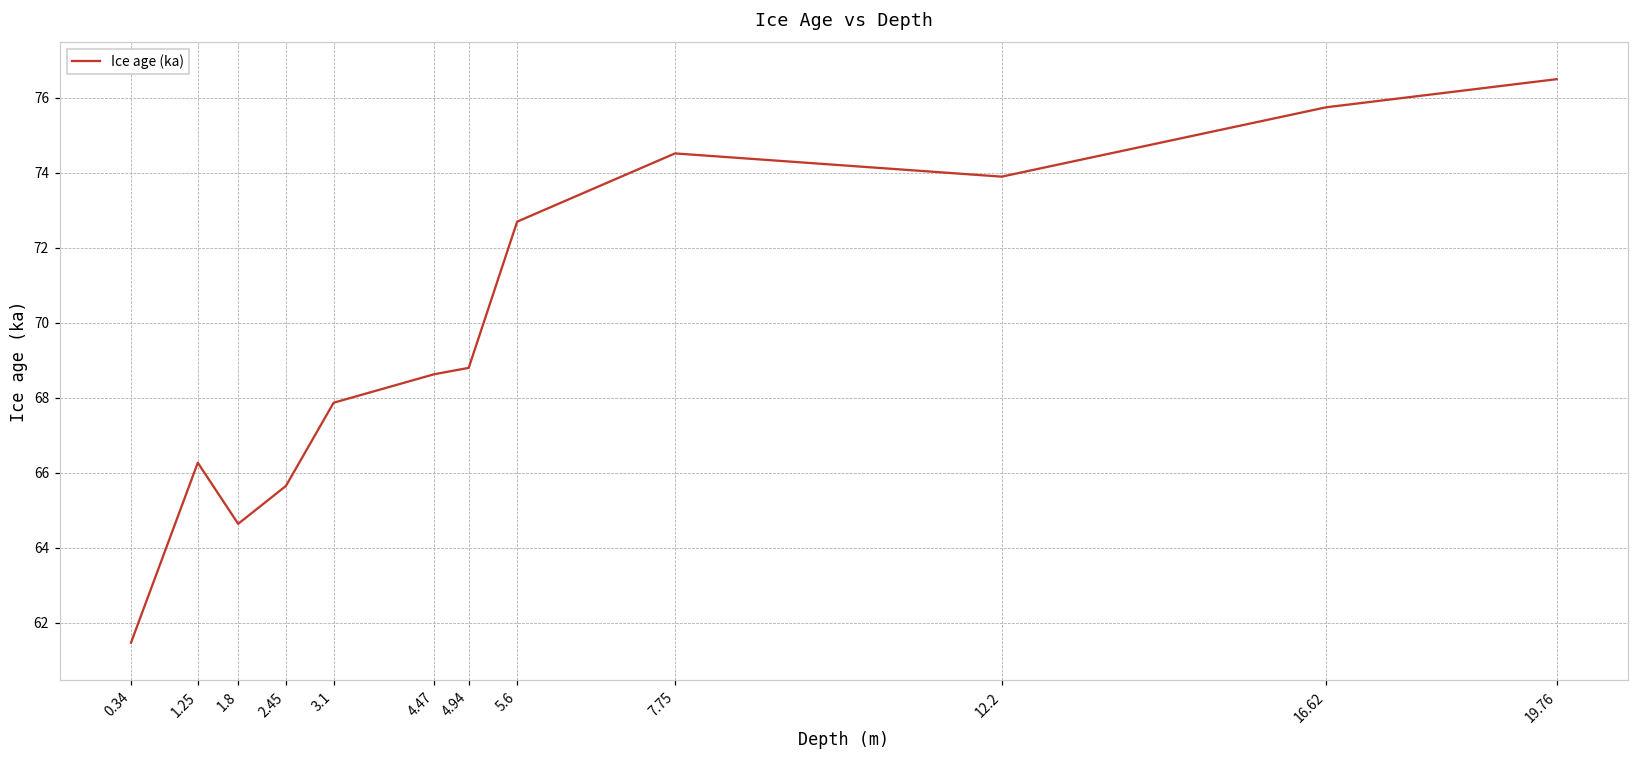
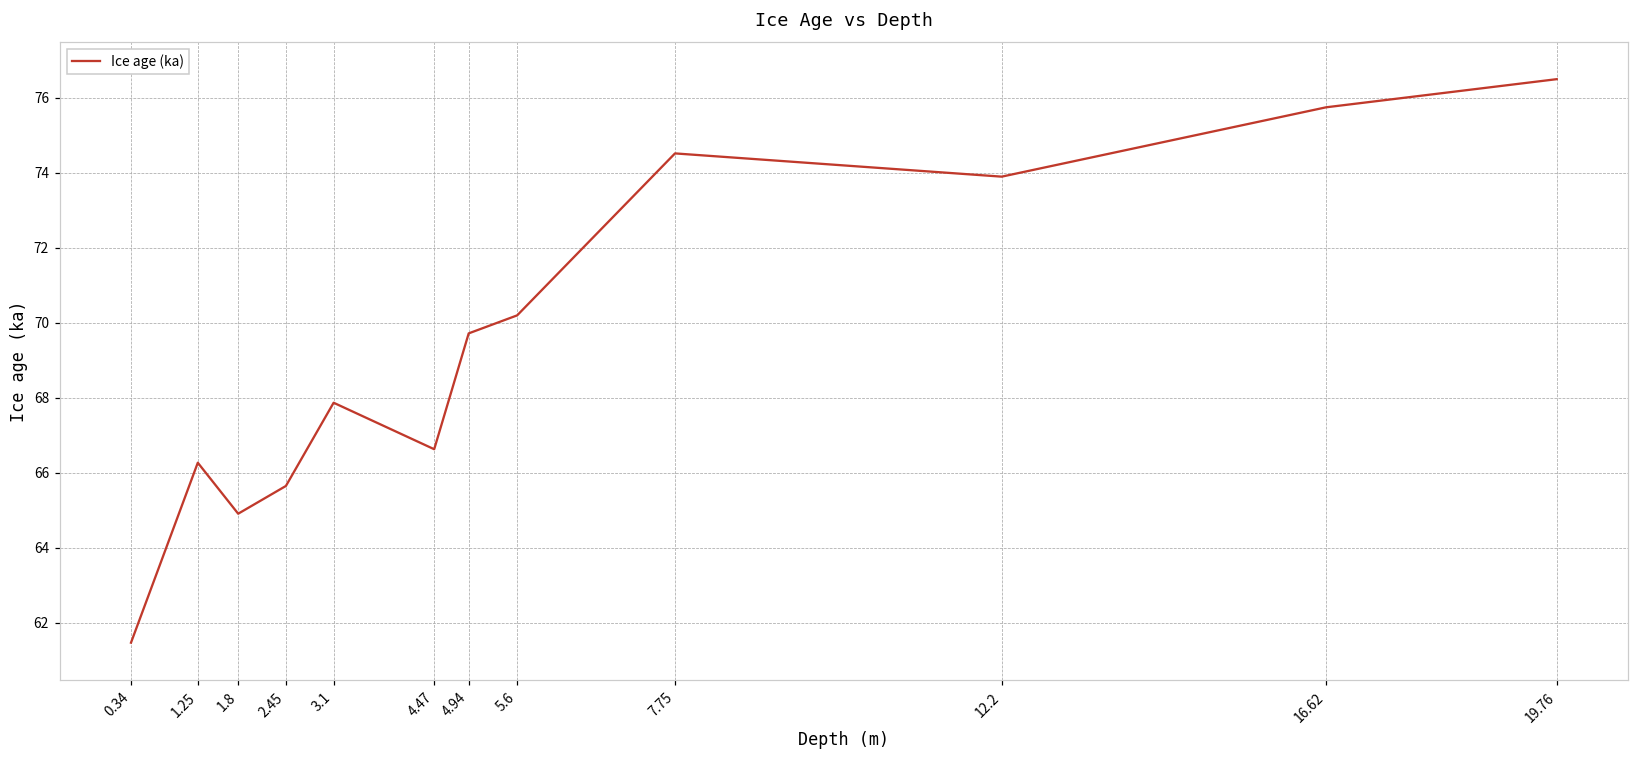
1.8: 64.6 -> 64.9
4.47: 68.6 -> 66.6
4.94: 68.8 -> 69.7
5.6: 72.7 -> 70.2
